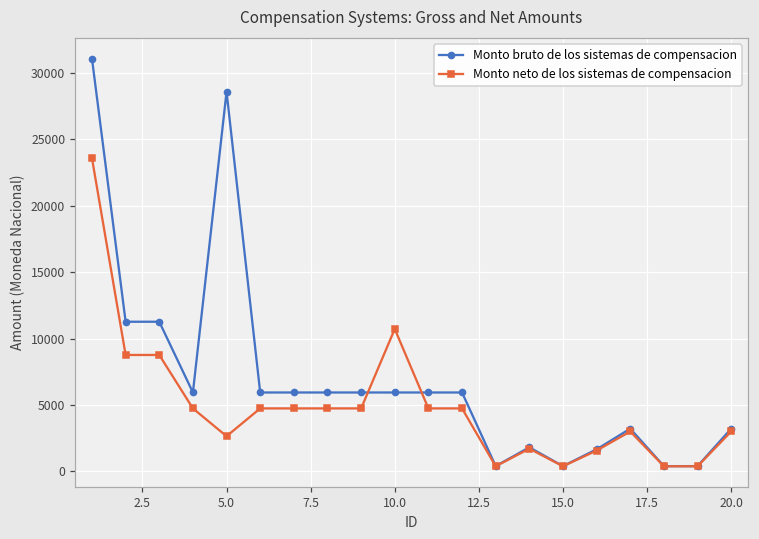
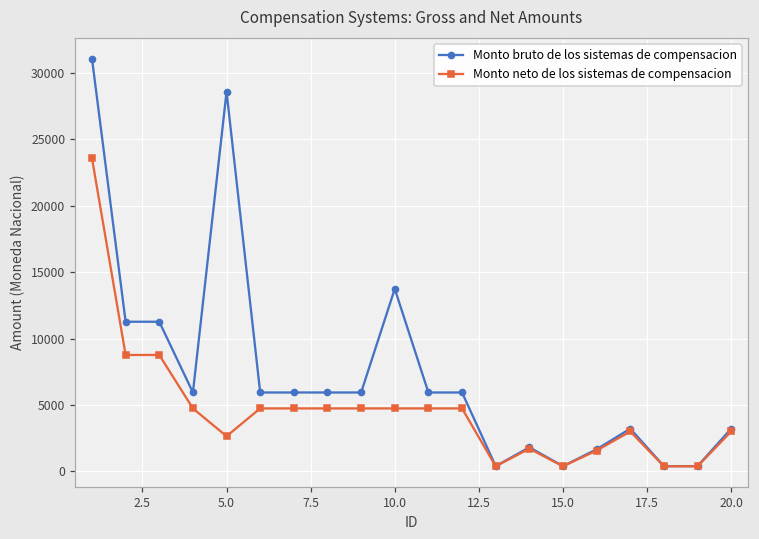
Monto bruto de los sistemas de compensacion, 10.0: 5900 -> 13700
Monto neto de los sistemas de compensacion, 10.0: 10700 -> 4700
